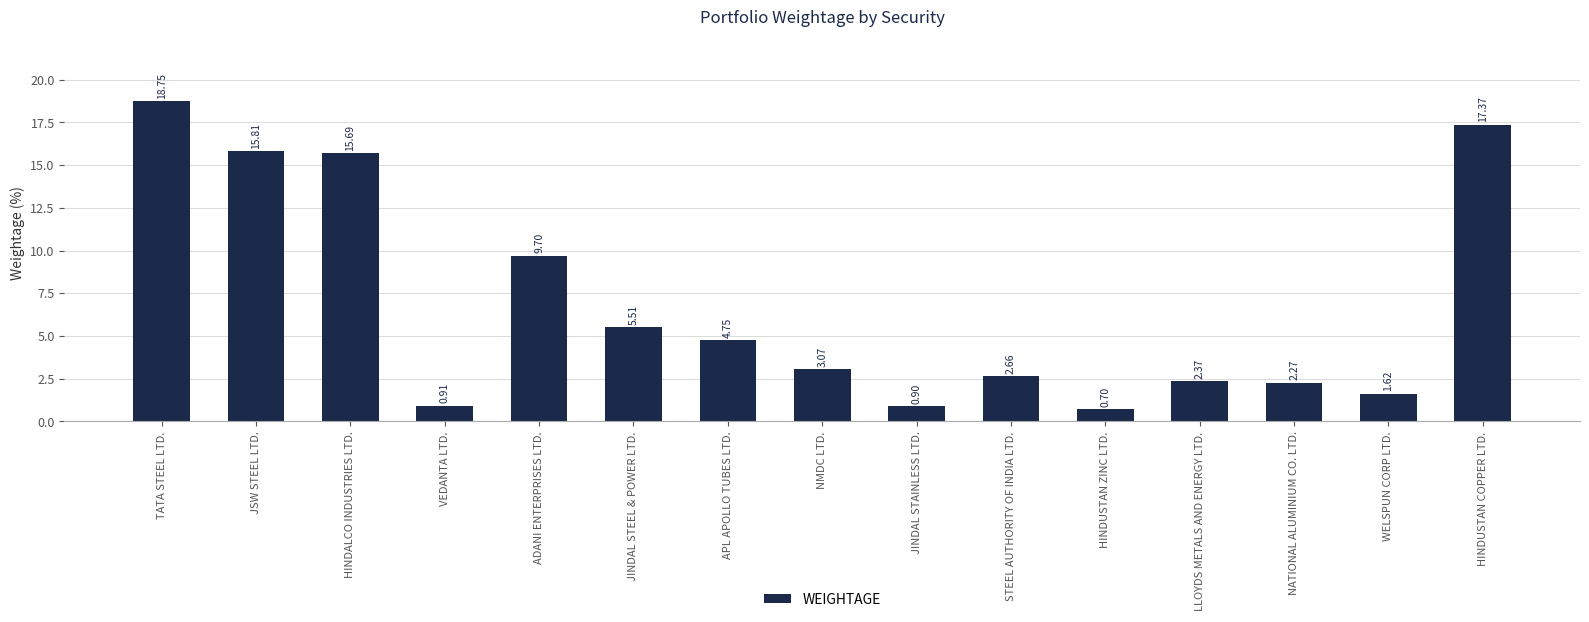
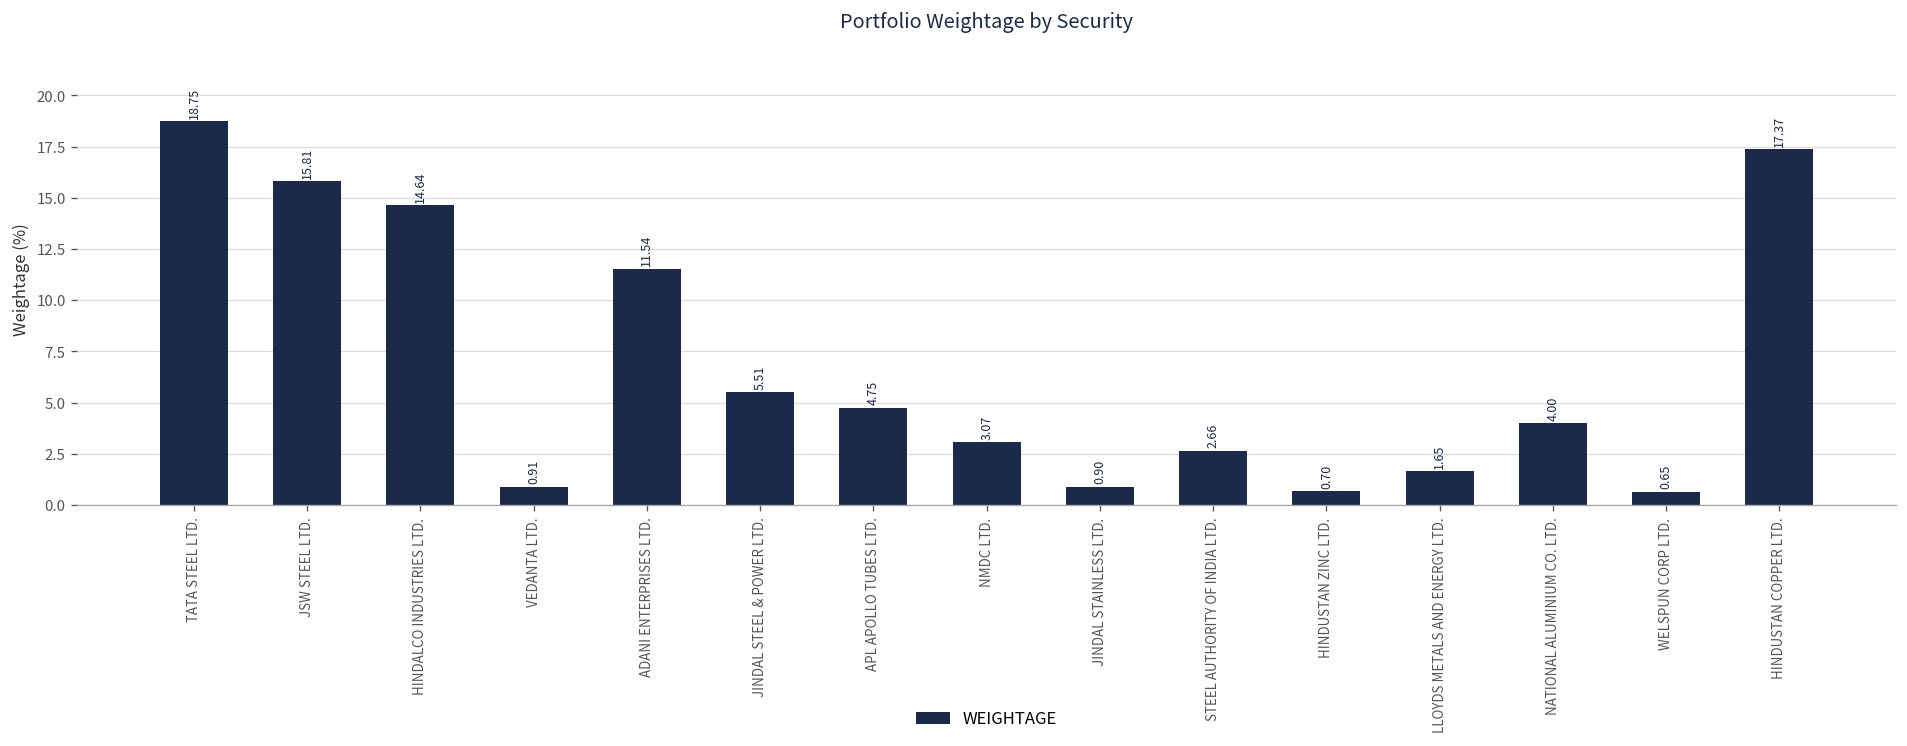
HINDALCO INDUSTRIES LTD.: 15.69 -> 14.64
ADANI ENTERPRISES LTD.: 9.70 -> 11.54
LLOYDS METALS AND ENERGY LTD.: 2.37 -> 1.65
NATIONAL ALUMINIUM CO. LTD.: 2.27 -> 4.00
WELSPUN CORP LTD.: 1.62 -> 0.65
